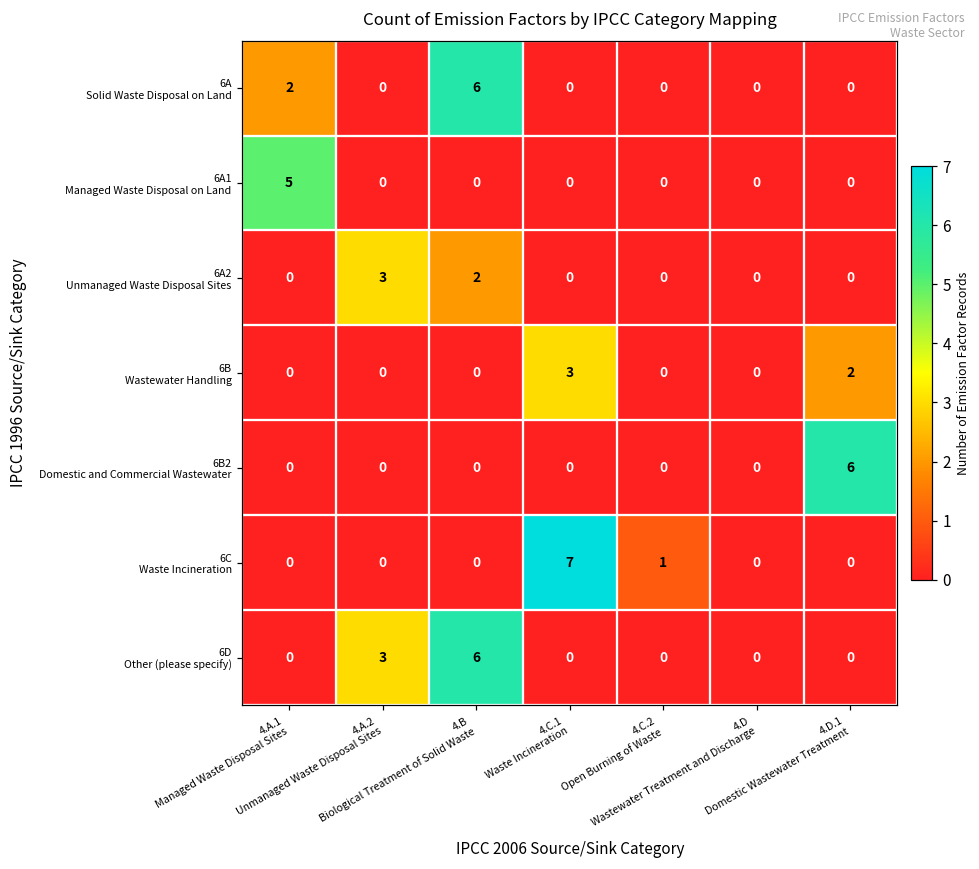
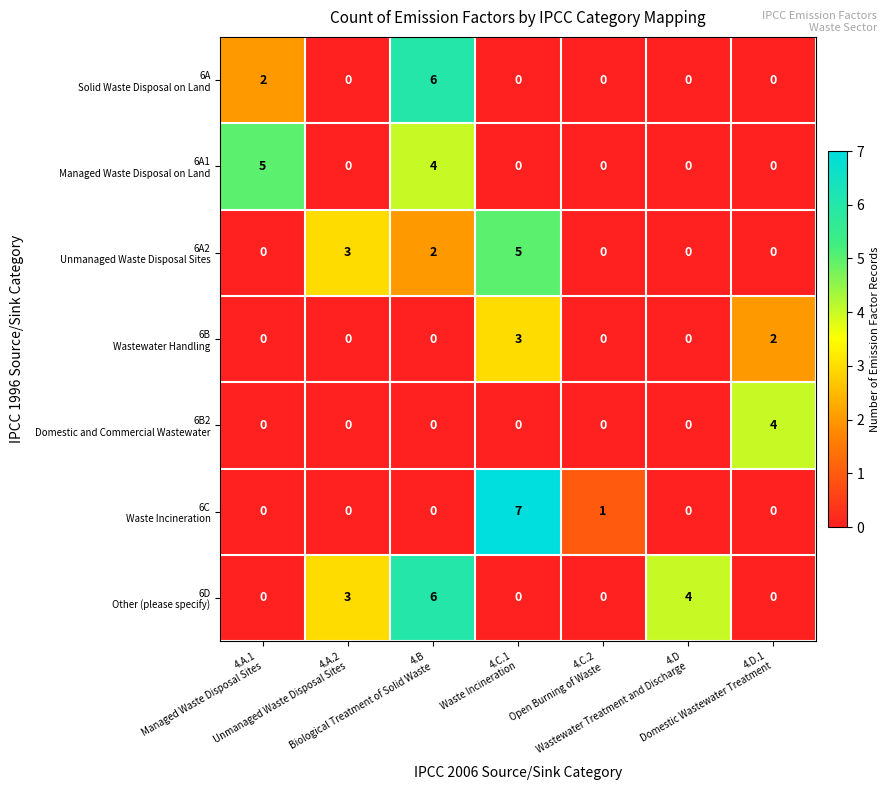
6A1 Managed Waste Disposal on Land, 4.B Biological Treatment of Solid Waste: 0 -> 4
6A2 Unmanaged Waste Disposal Sites, 4.C.1 Waste Incineration: 0 -> 5
6B2 Domestic and Commercial Wastewater, 4.D.1 Domestic Wastewater Treatment: 6 -> 4
6D Other (please specify), 4.D Wastewater Treatment and Discharge: 0 -> 4
